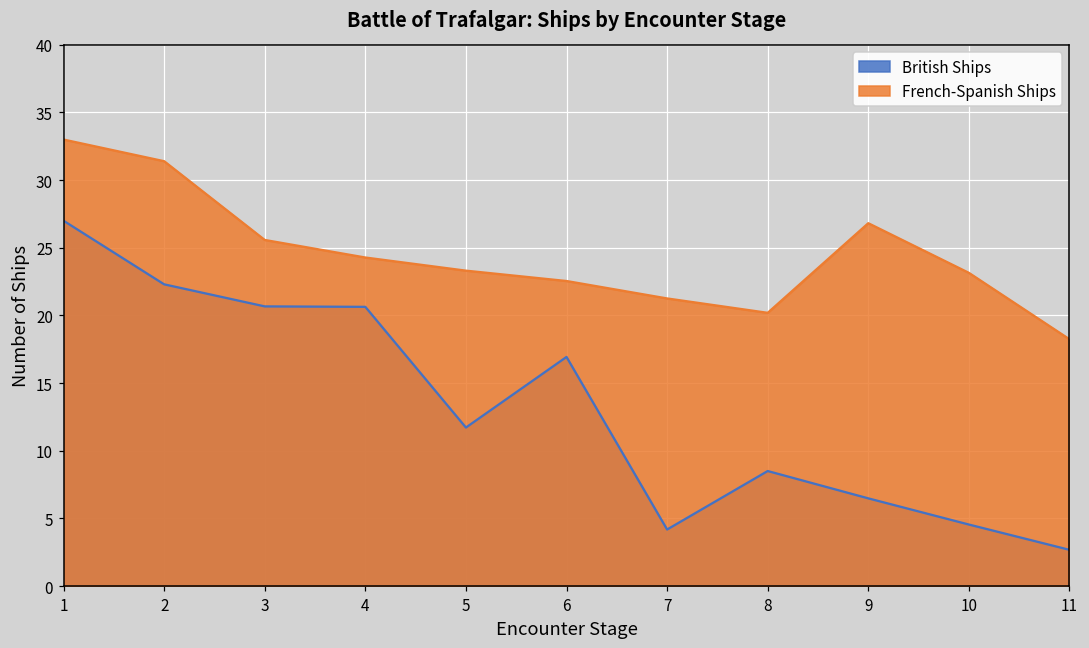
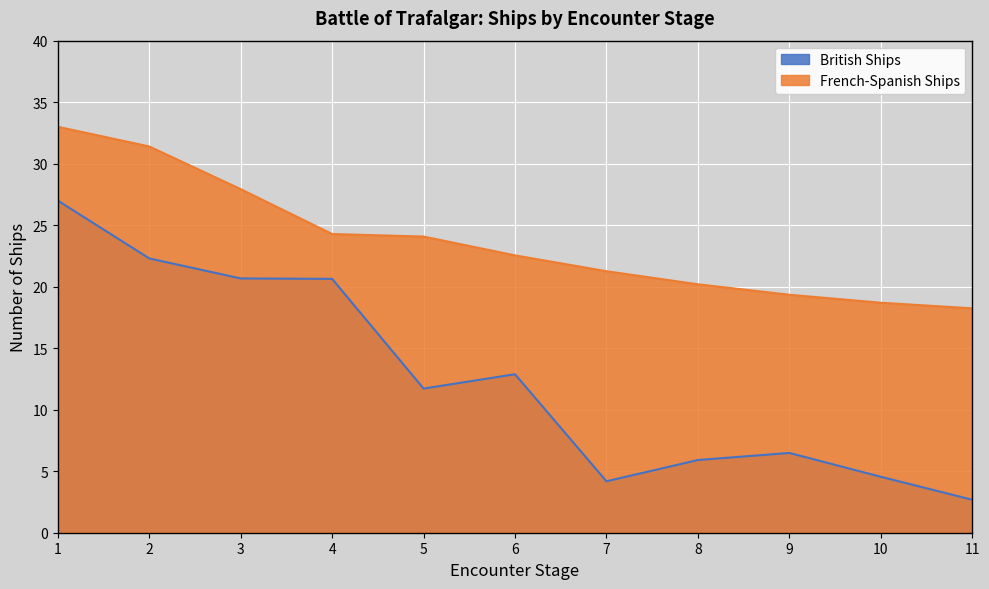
French-Spanish Ships, 3: 25.6 -> 27.9
French-Spanish Ships, 5: 23.3 -> 24.1
British Ships, 6: 16.9 -> 12.9
British Ships, 8: 8.5 -> 5.9
French-Spanish Ships, 9: 26.8 -> 19.3
French-Spanish Ships, 10: 23.1 -> 18.7
